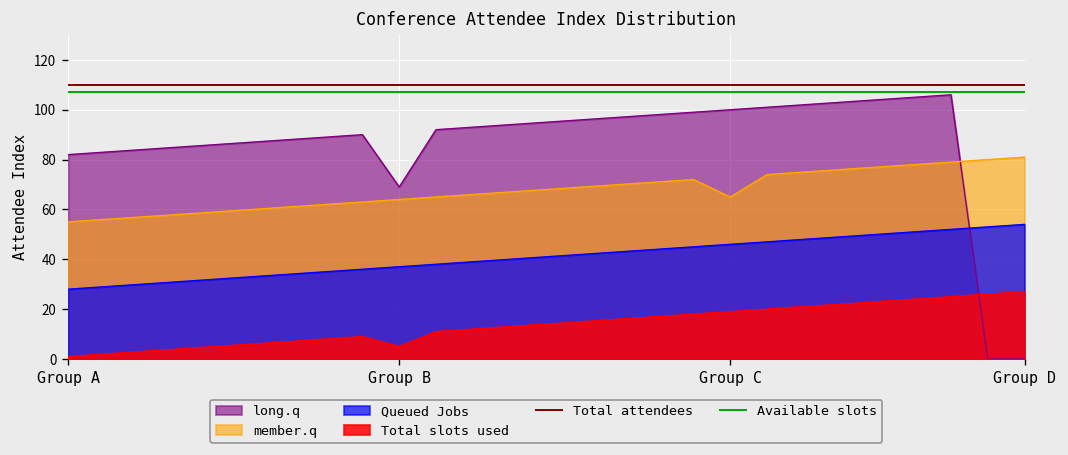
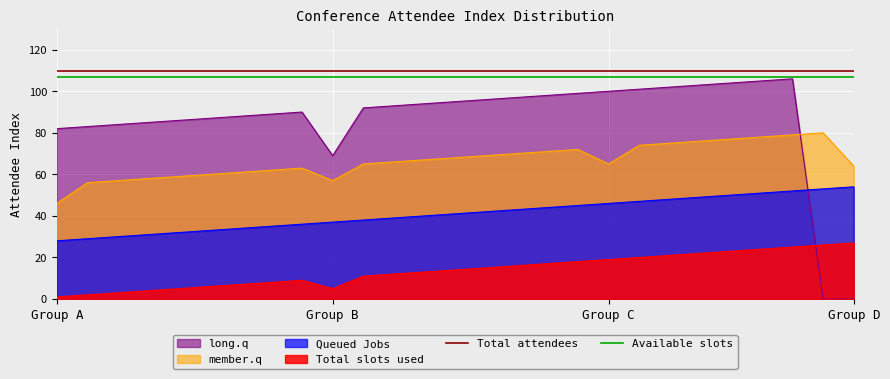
member.q, Group A: 55 -> 46
member.q, Group B: 64 -> 57
member.q, Group D: 81 -> 64
